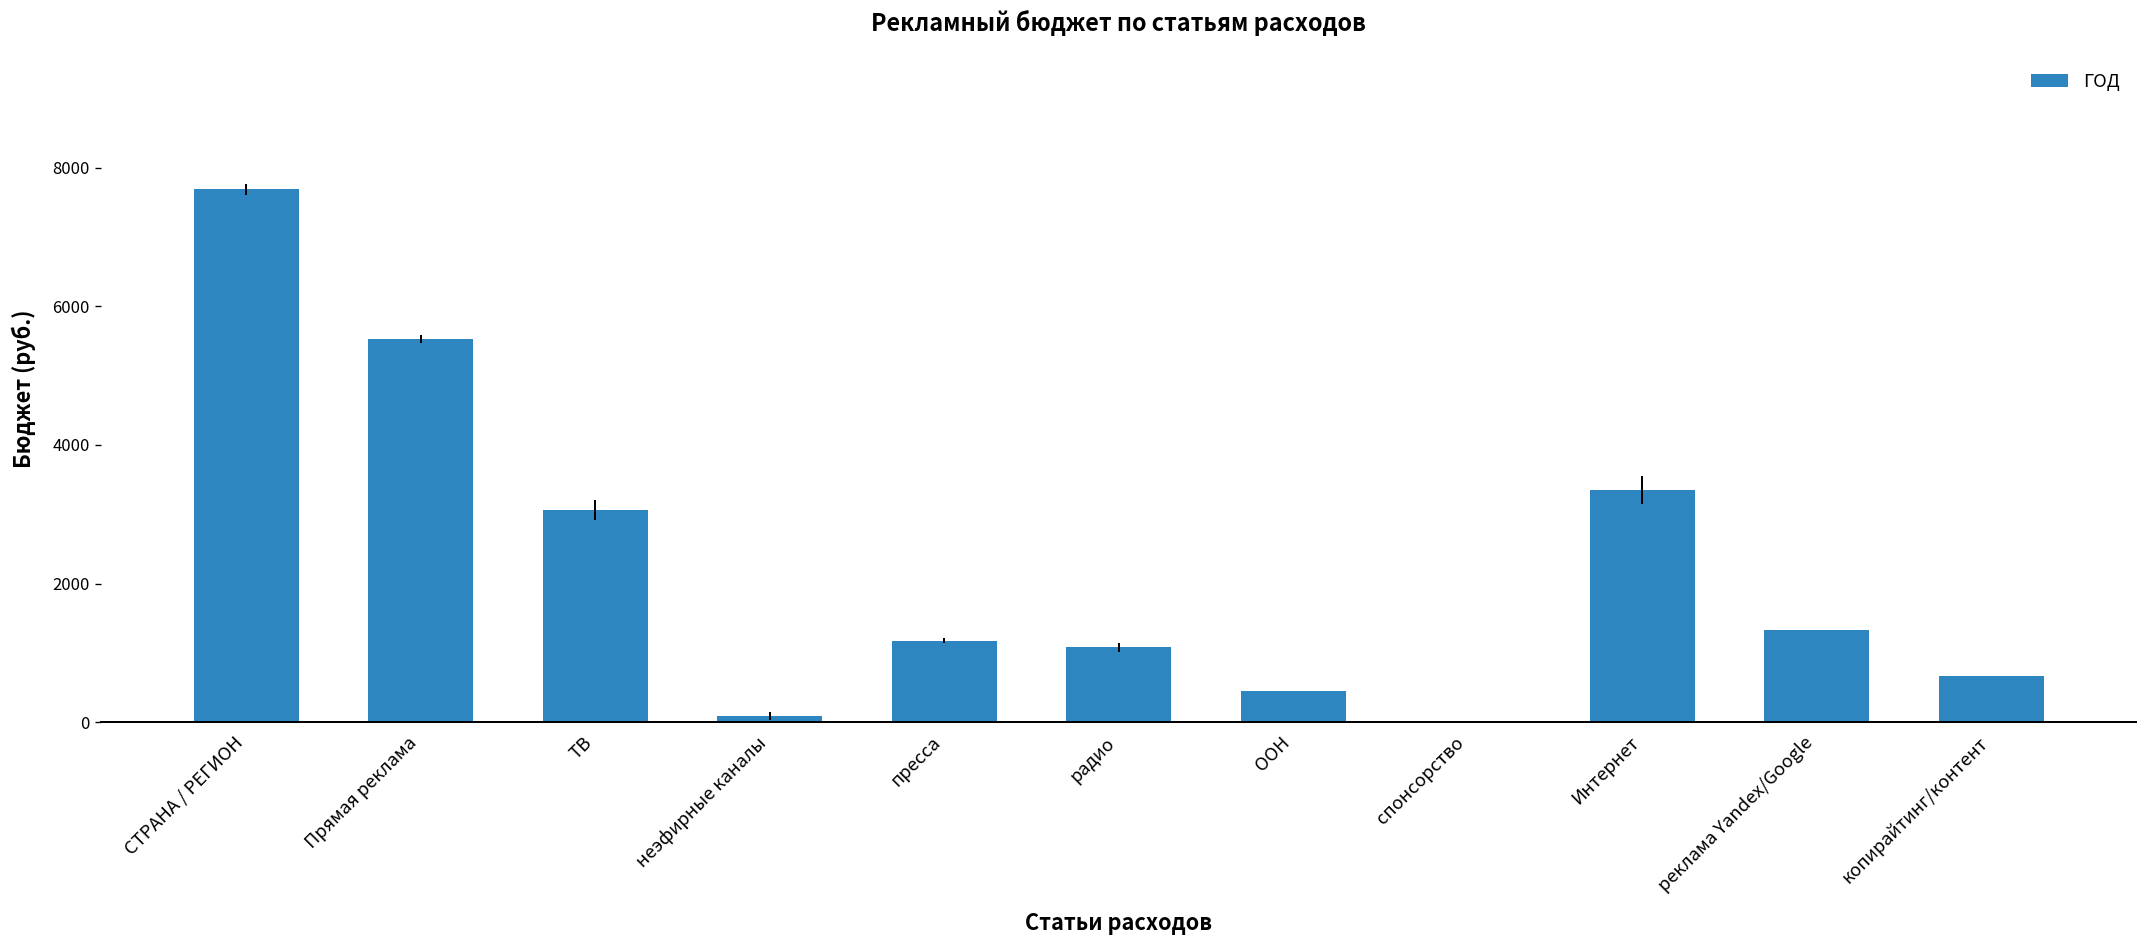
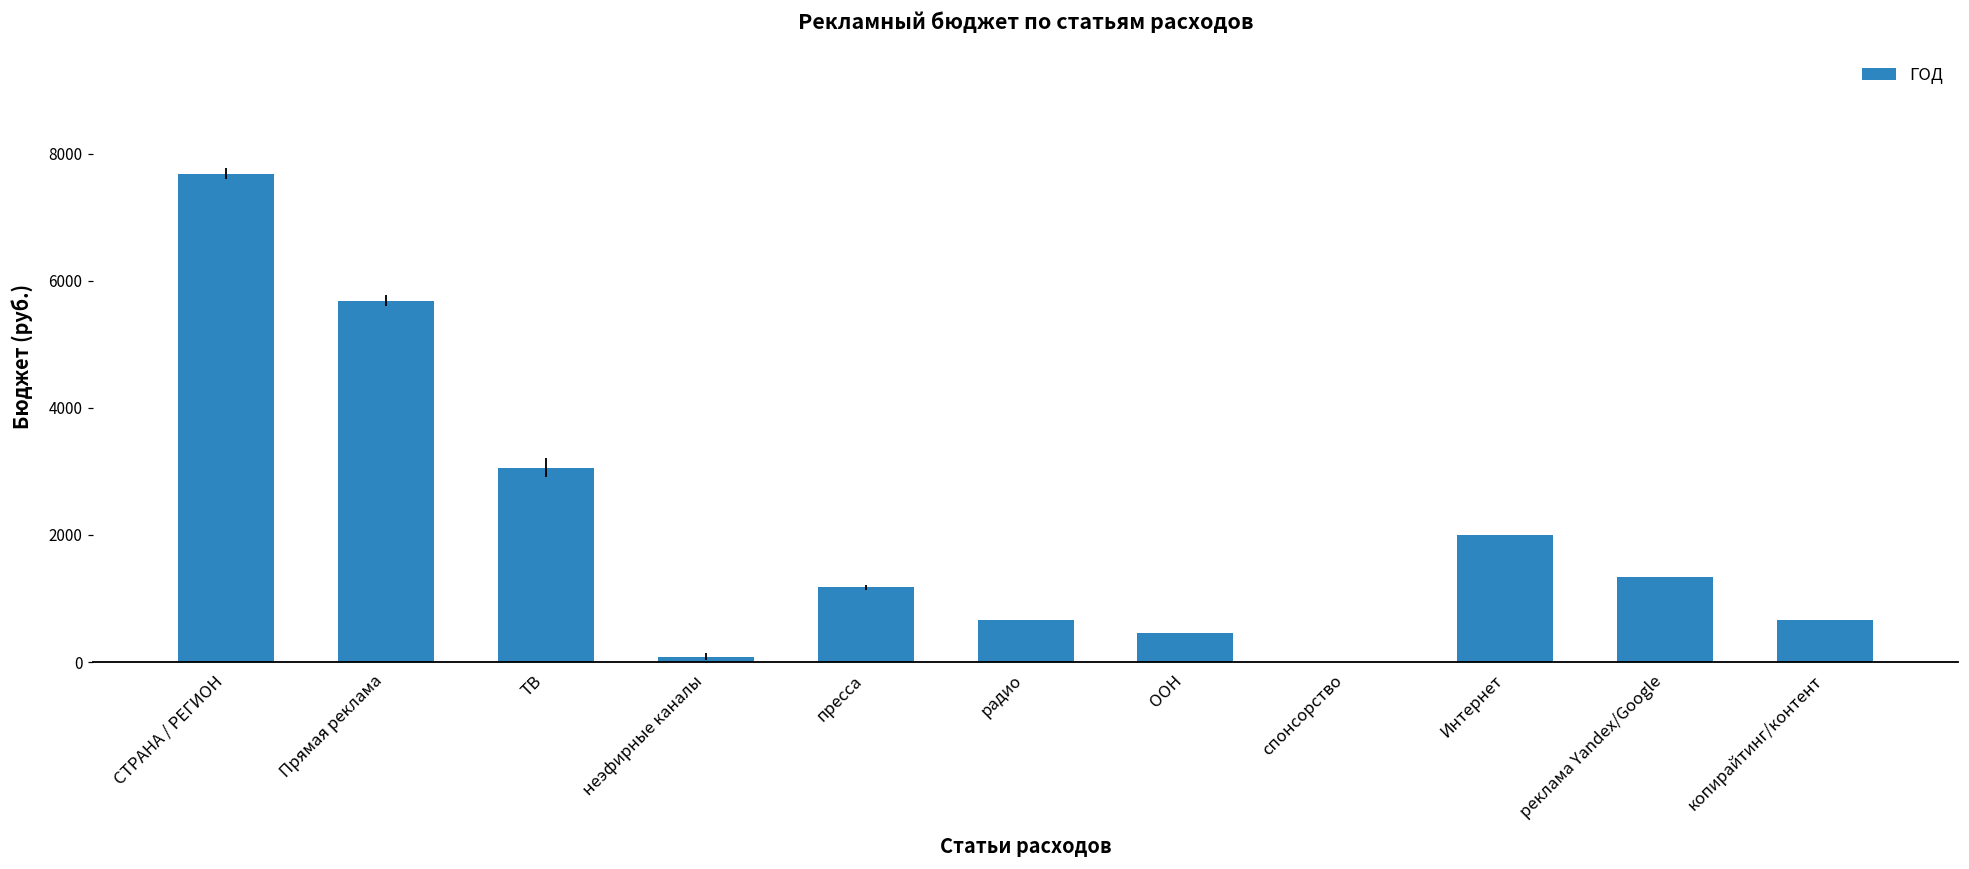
Прямая реклама: 5500 -> 5700
радио: 1100 -> 700
Интернет: 3300 -> 2000
